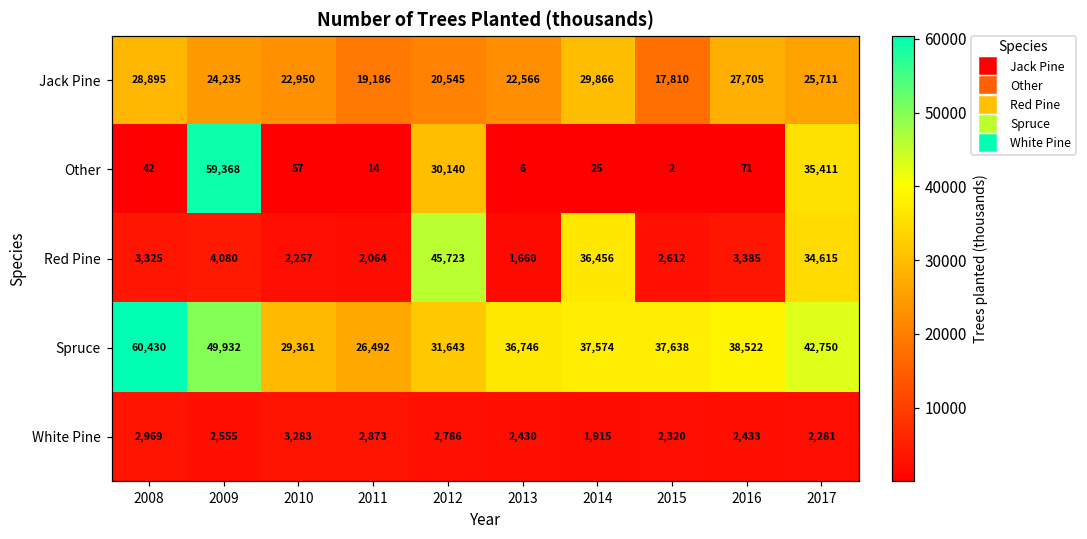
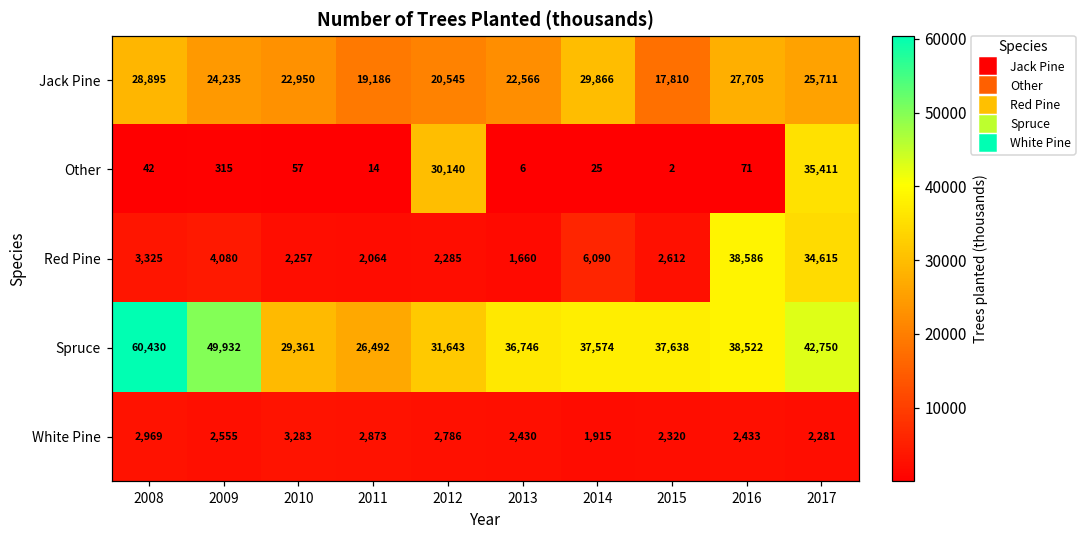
Other, 2009: 59,368 -> 315
Red Pine, 2012: 45,723 -> 2,285
Red Pine, 2014: 36,456 -> 6,090
Red Pine, 2016: 3,385 -> 38,586
